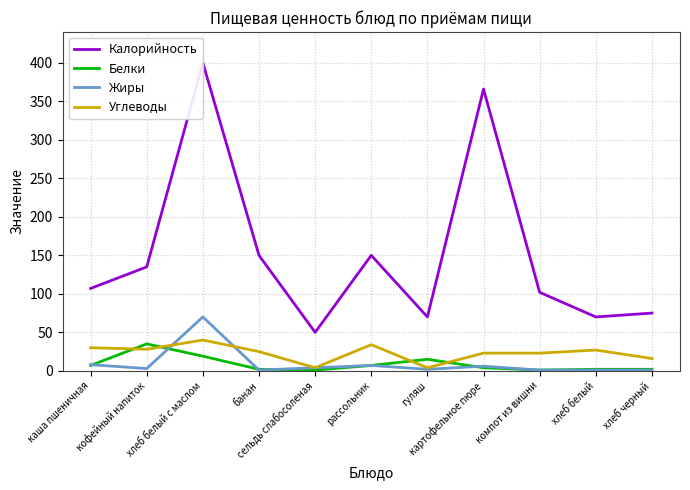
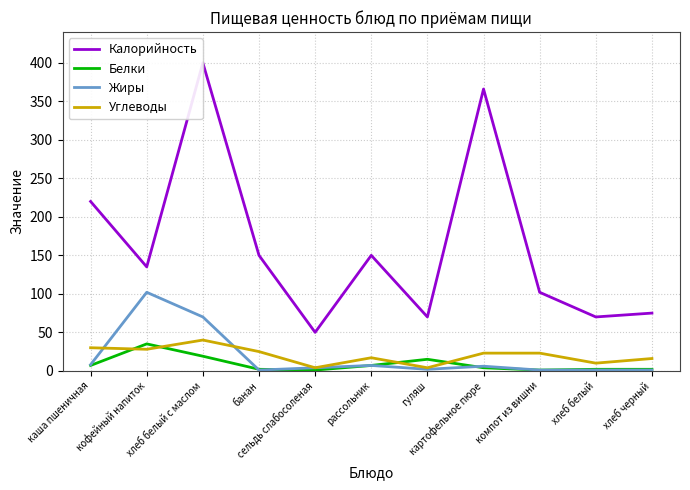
Калорийность, каша пшеничная: 110 -> 220
Жиры, кофейный напиток: 0 -> 100
Углеводы, рассольник: 30 -> 20
Углеводы, хлеб белый: 30 -> 10
